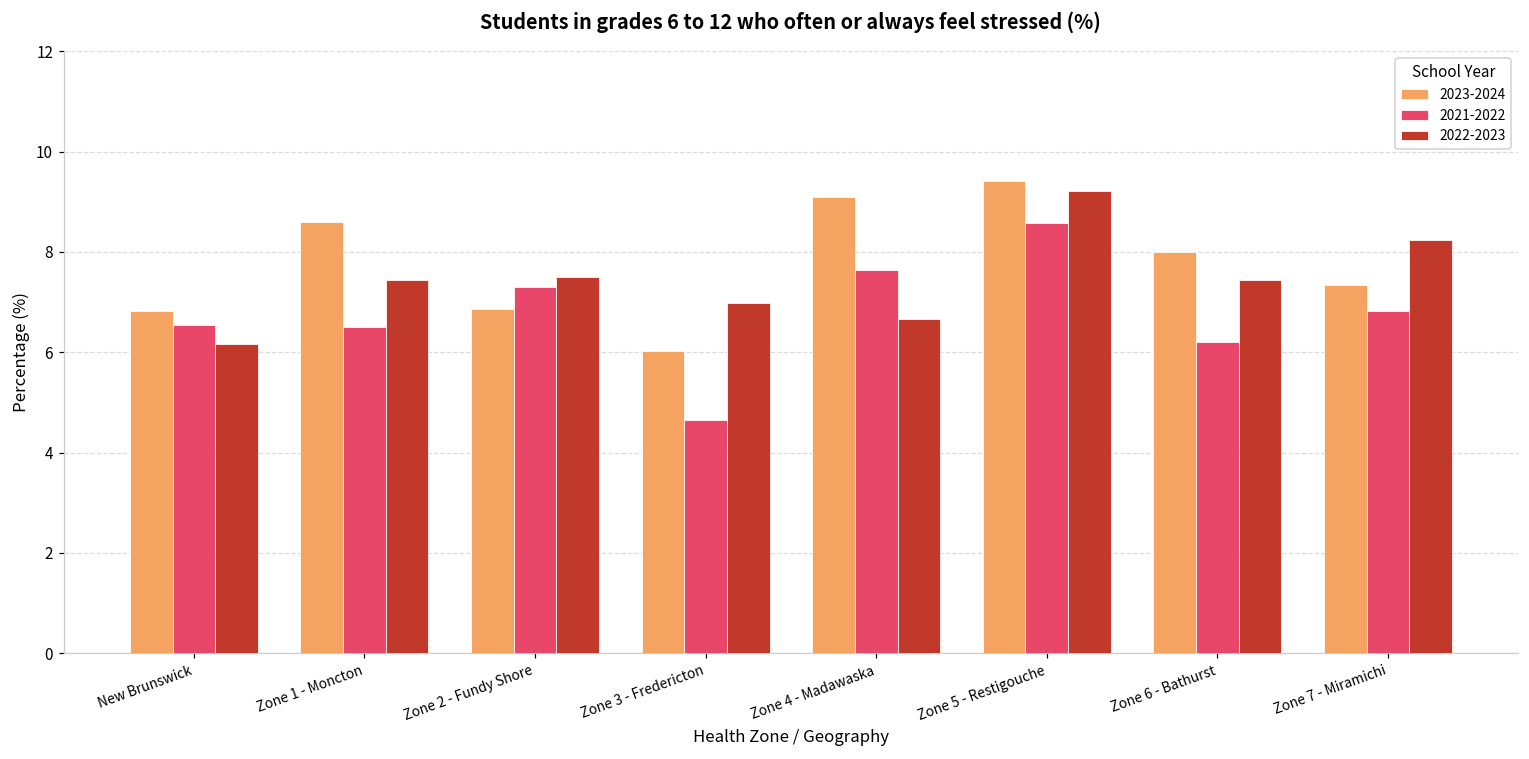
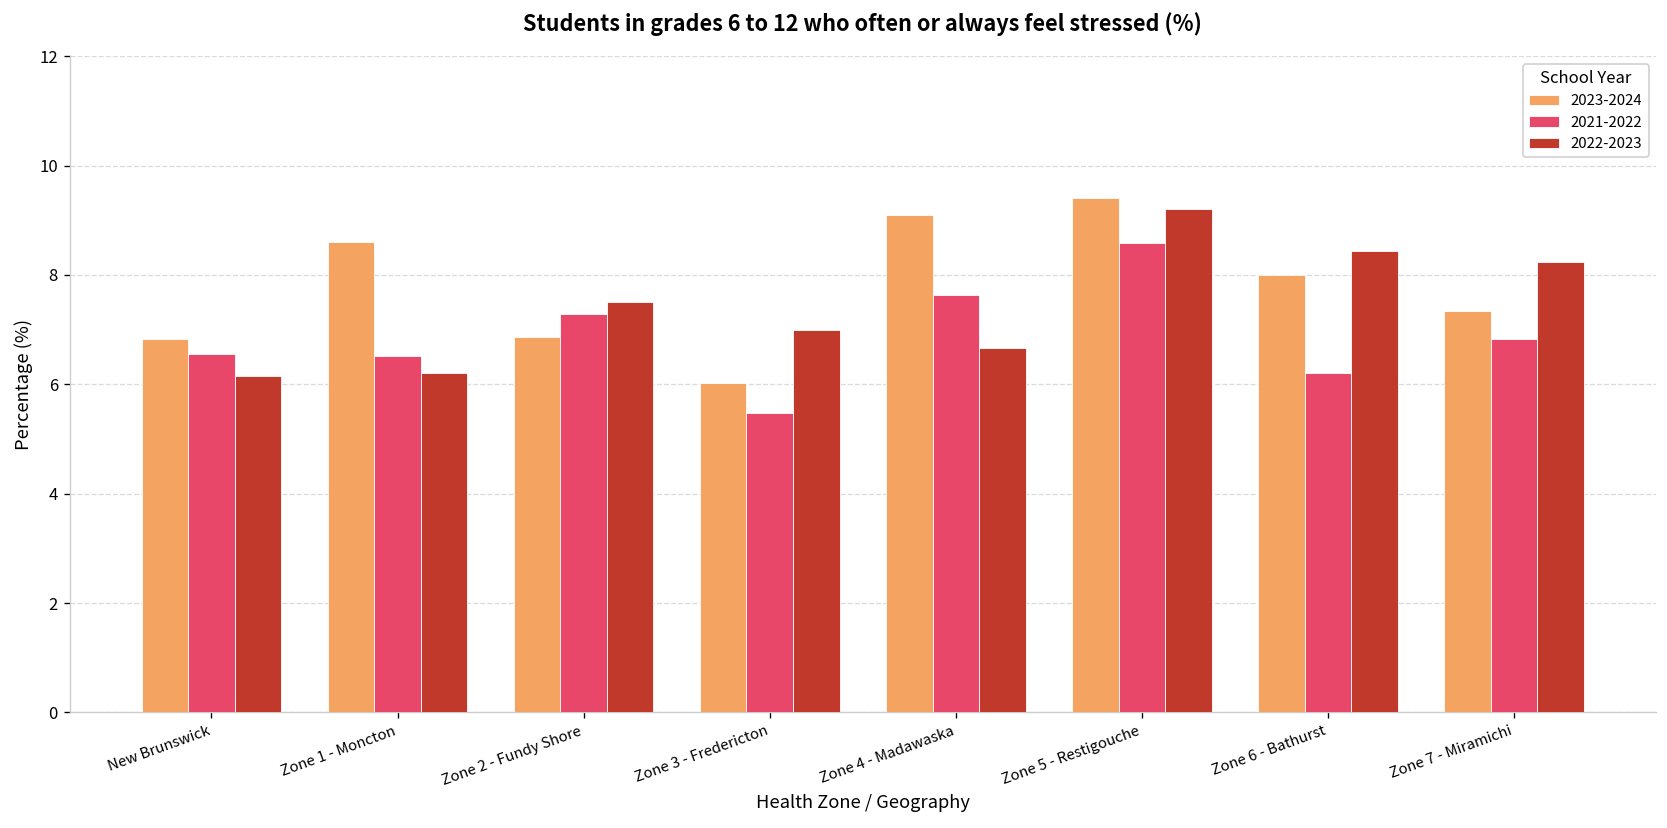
2022-2023, Zone 1 - Moncton: 7.4 -> 6.2
2021-2022, Zone 3 - Fredericton: 4.6 -> 5.5
2022-2023, Zone 6 - Bathurst: 7.4 -> 8.4
